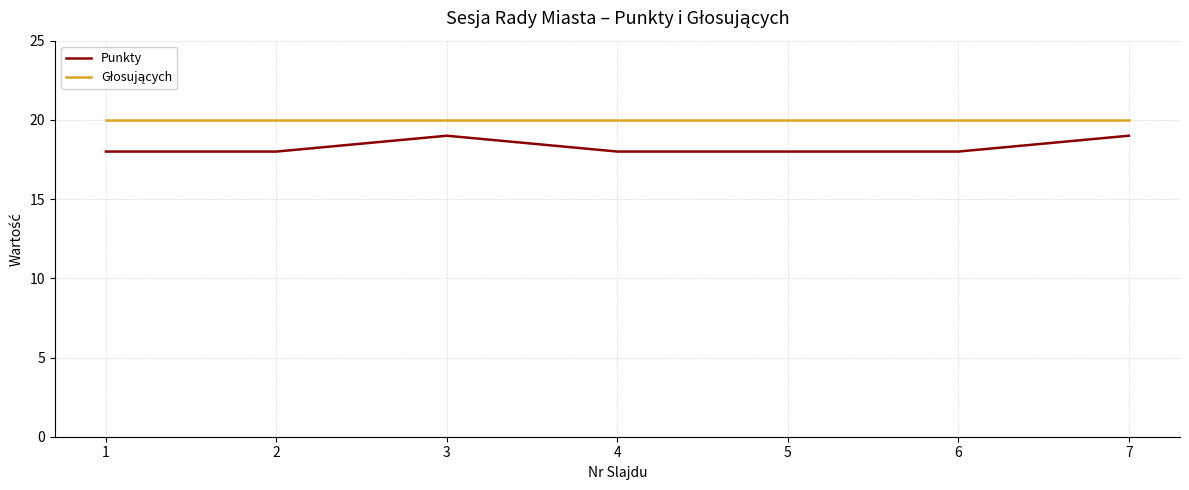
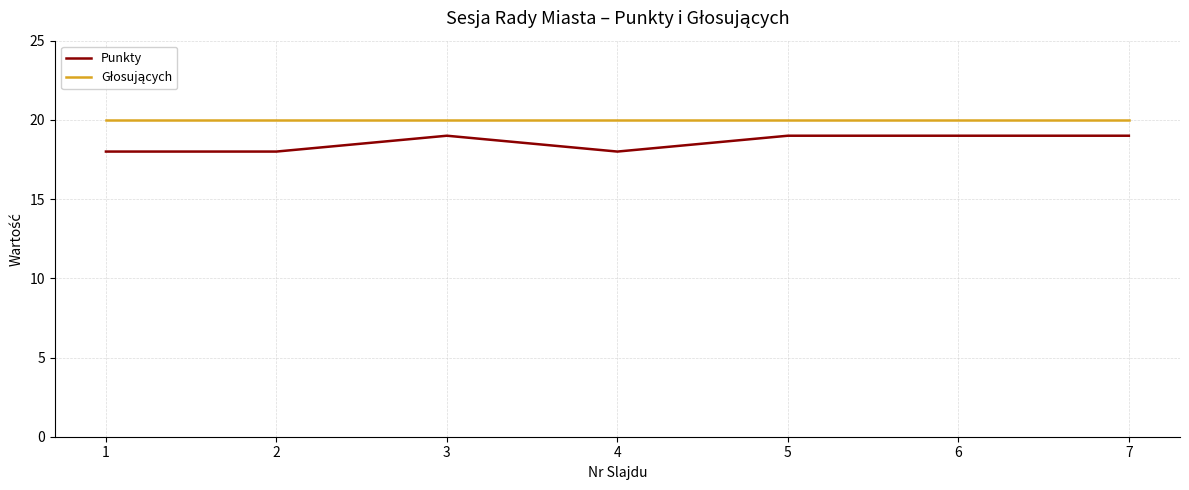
Punkty, 5: 18 -> 19
Punkty, 6: 18 -> 19
